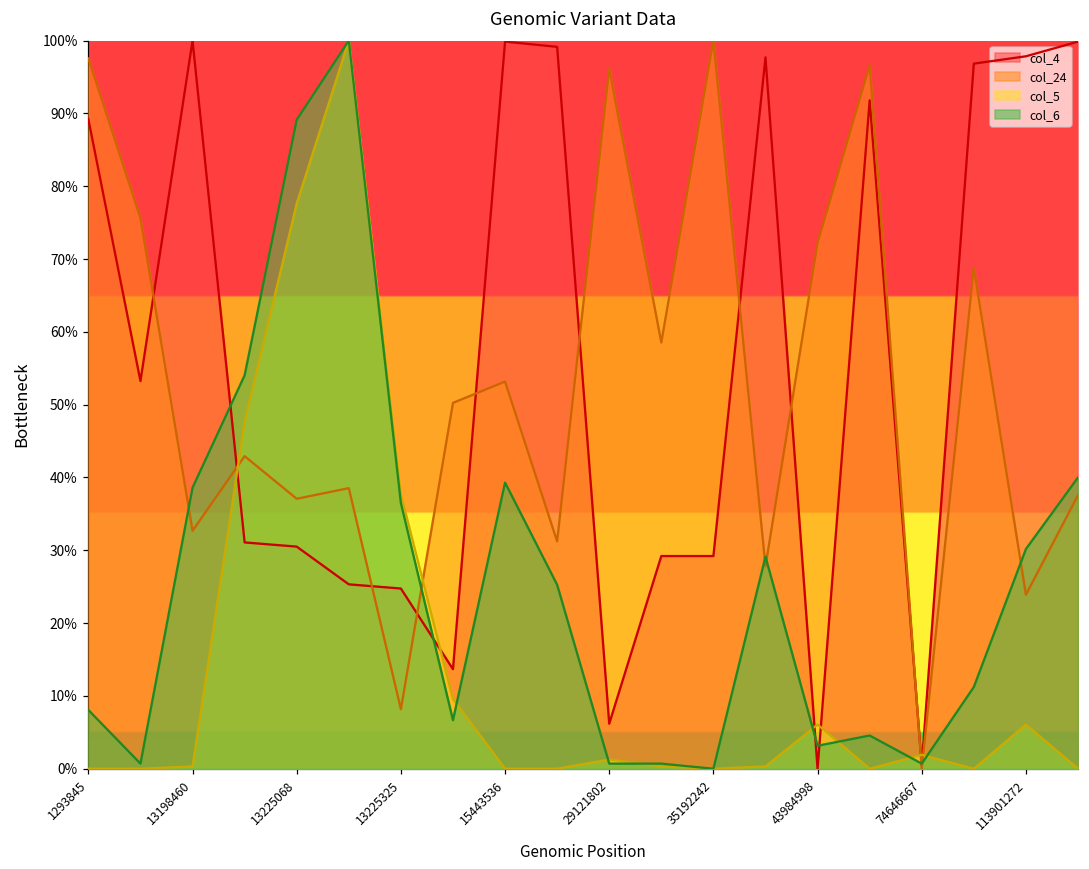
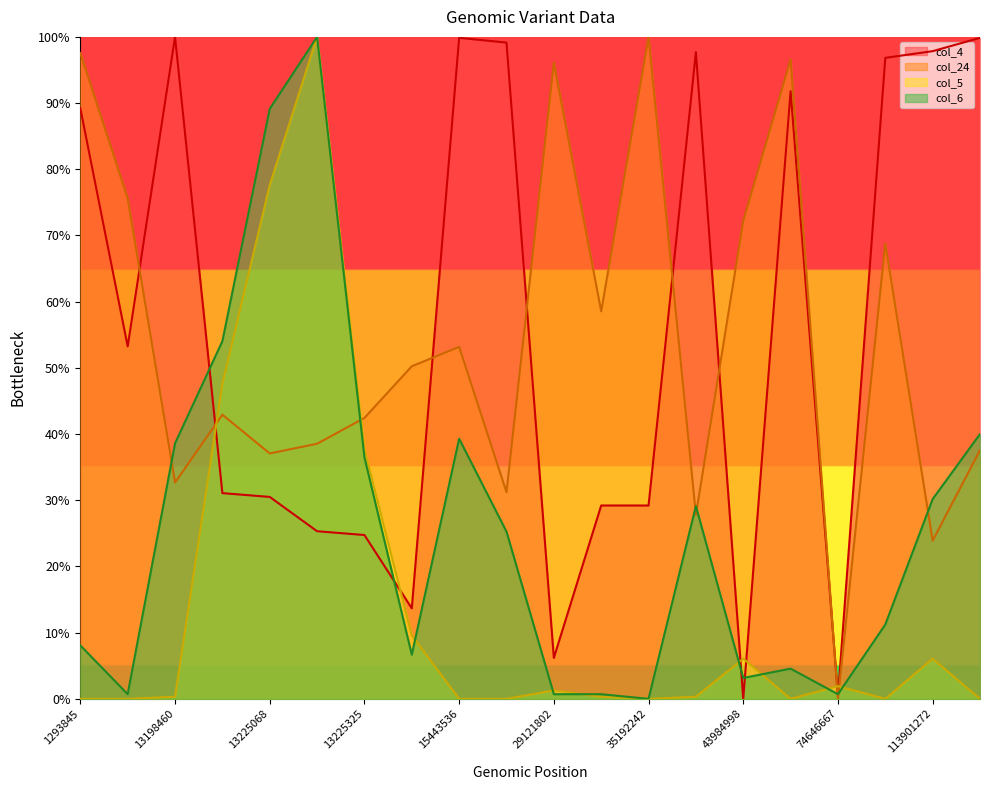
col_24, 13225325: 8% -> 42%
